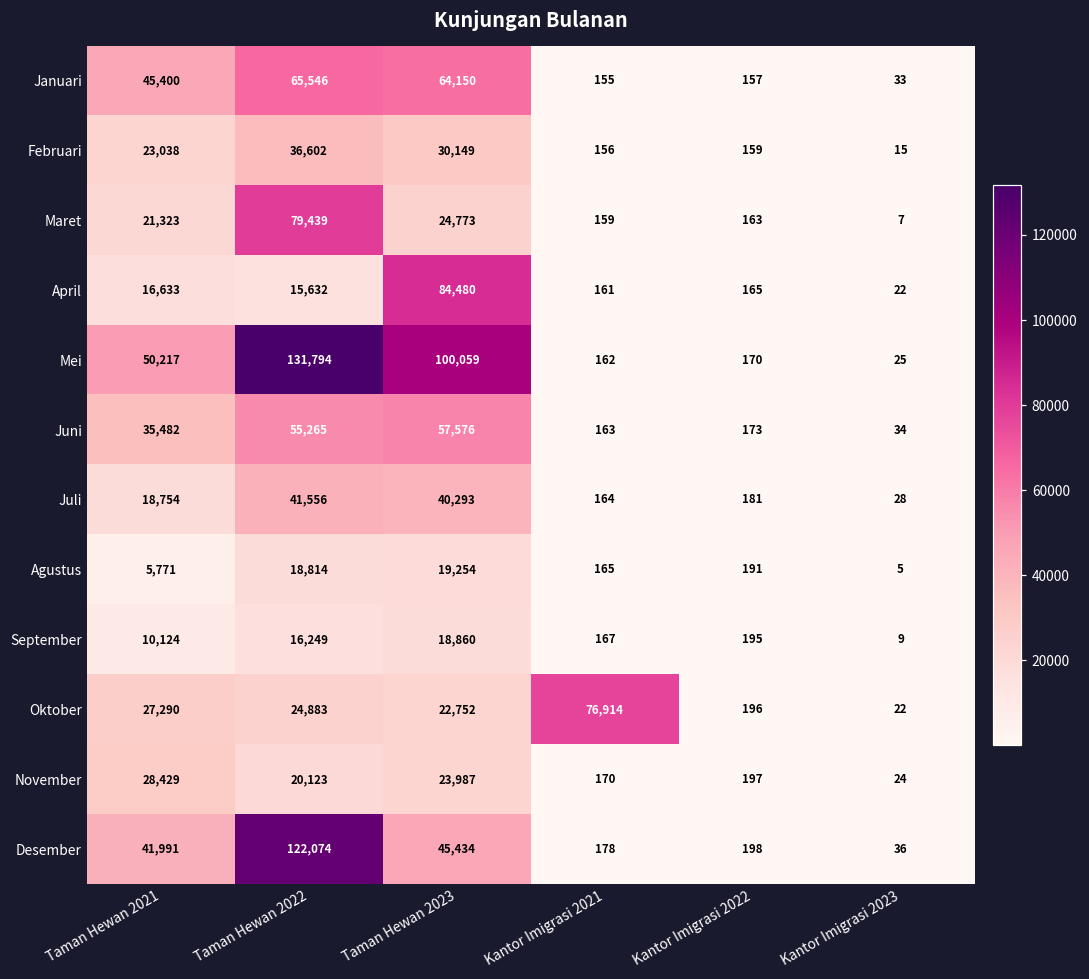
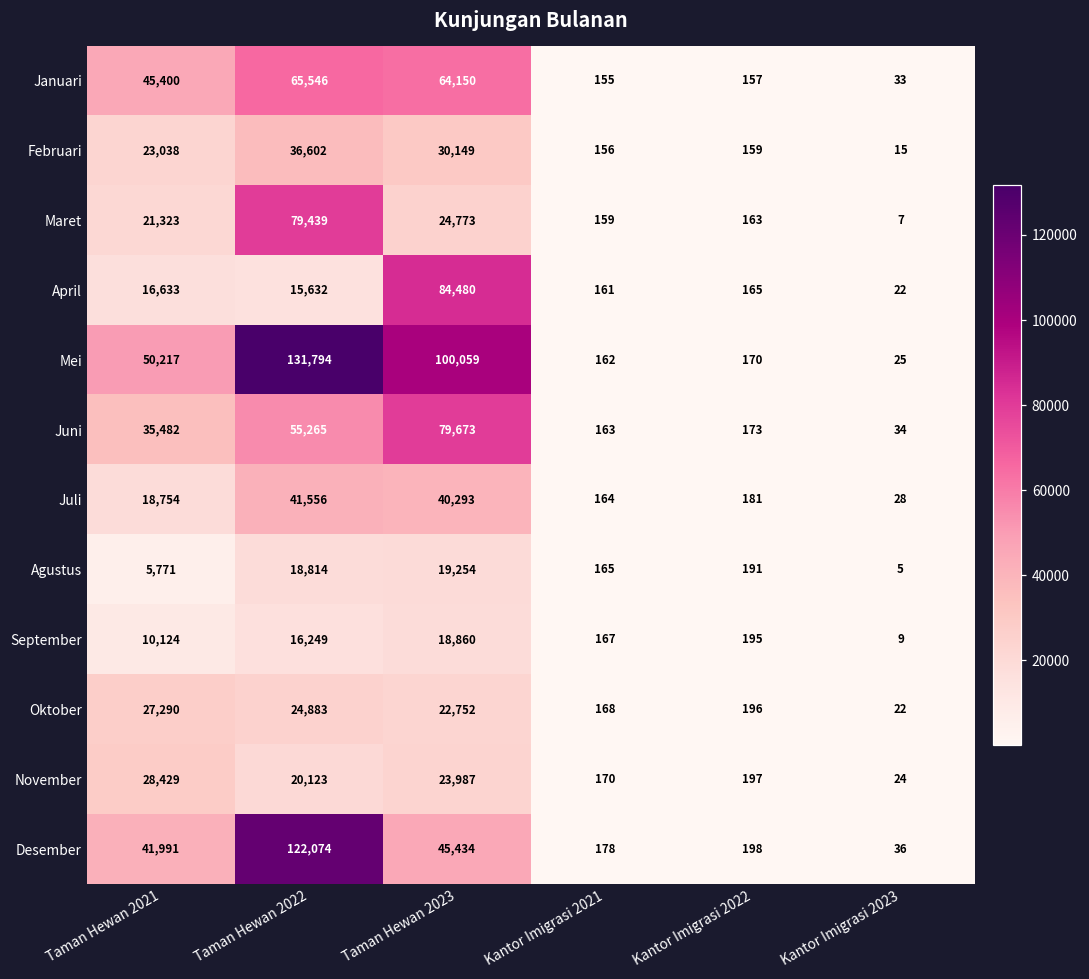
Juni, Taman Hewan 2023: 57,576 -> 79,673
Oktober, Kantor Imigrasi 2021: 76,914 -> 168
